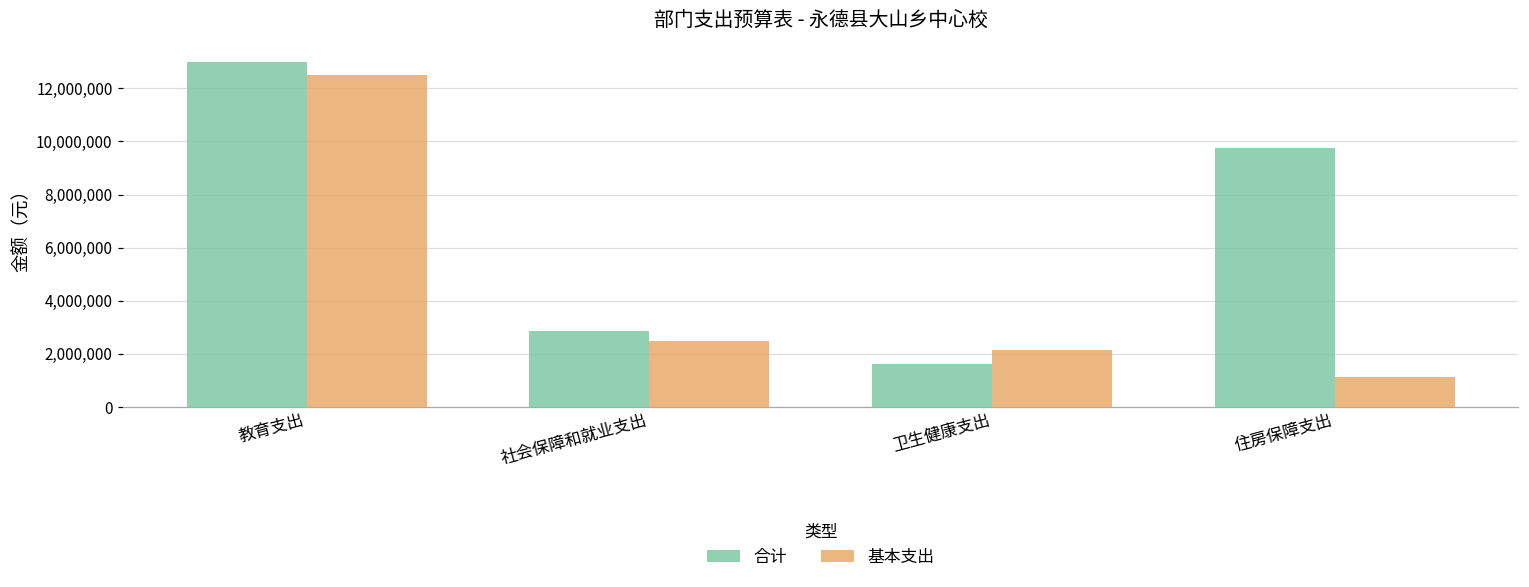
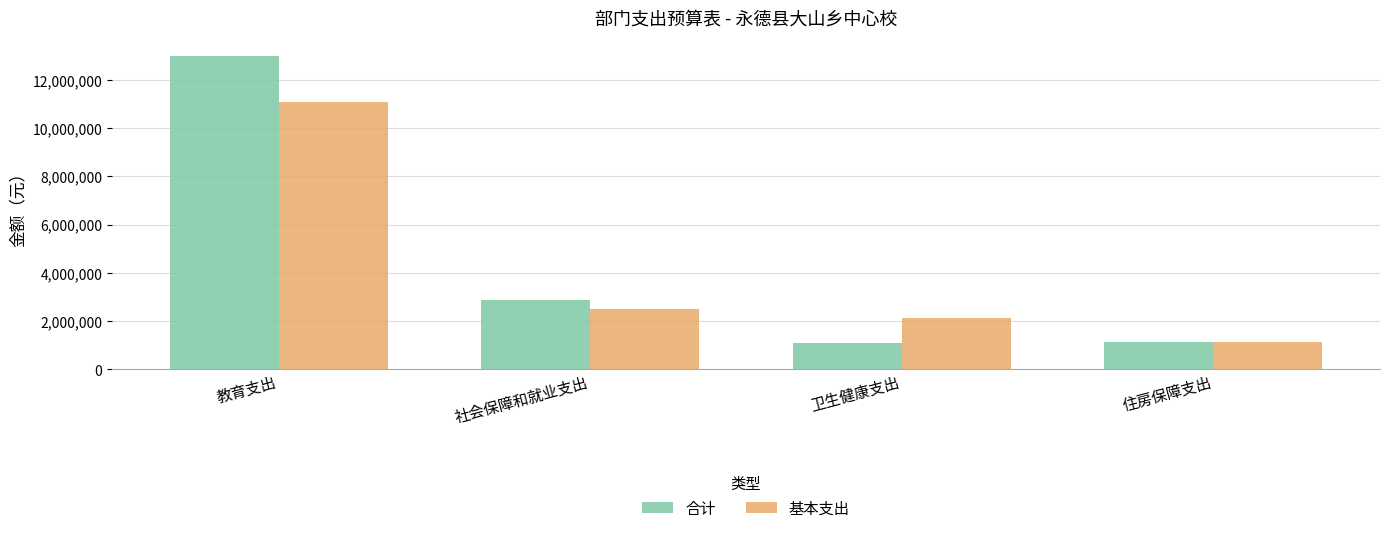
基本支出, 教育支出: 12,500,000 -> 11,100,000
合计, 卫生健康支出: 1,600,000 -> 1,100,000
合计, 住房保障支出: 9,700,000 -> 1,100,000
